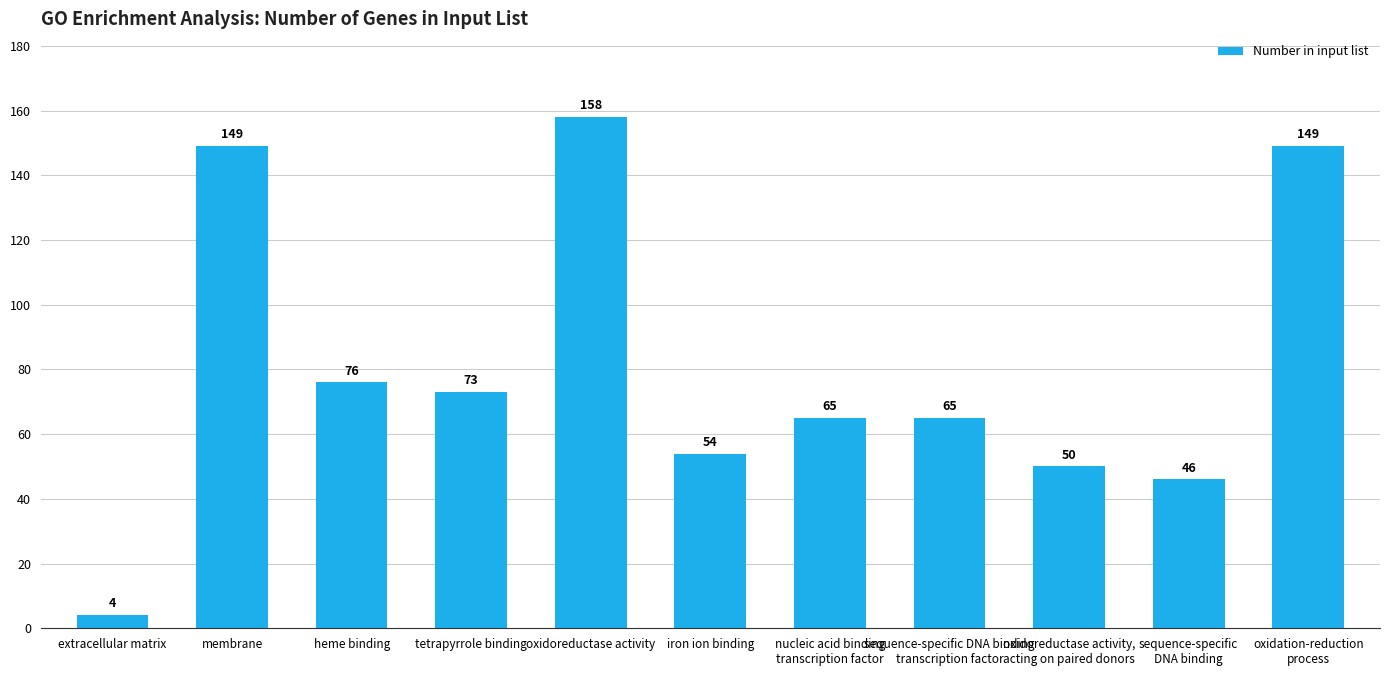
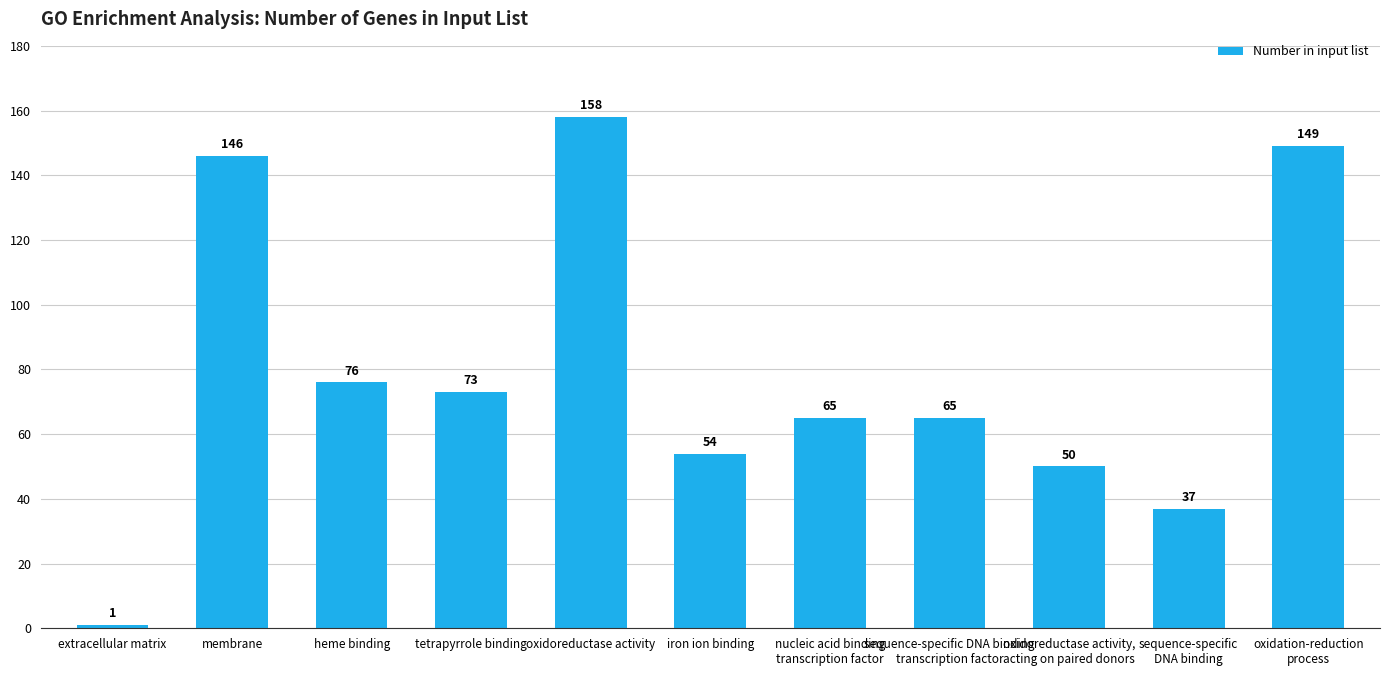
extracellular matrix: 4 -> 1
membrane: 149 -> 146
sequence-specific DNA binding: 46 -> 37
